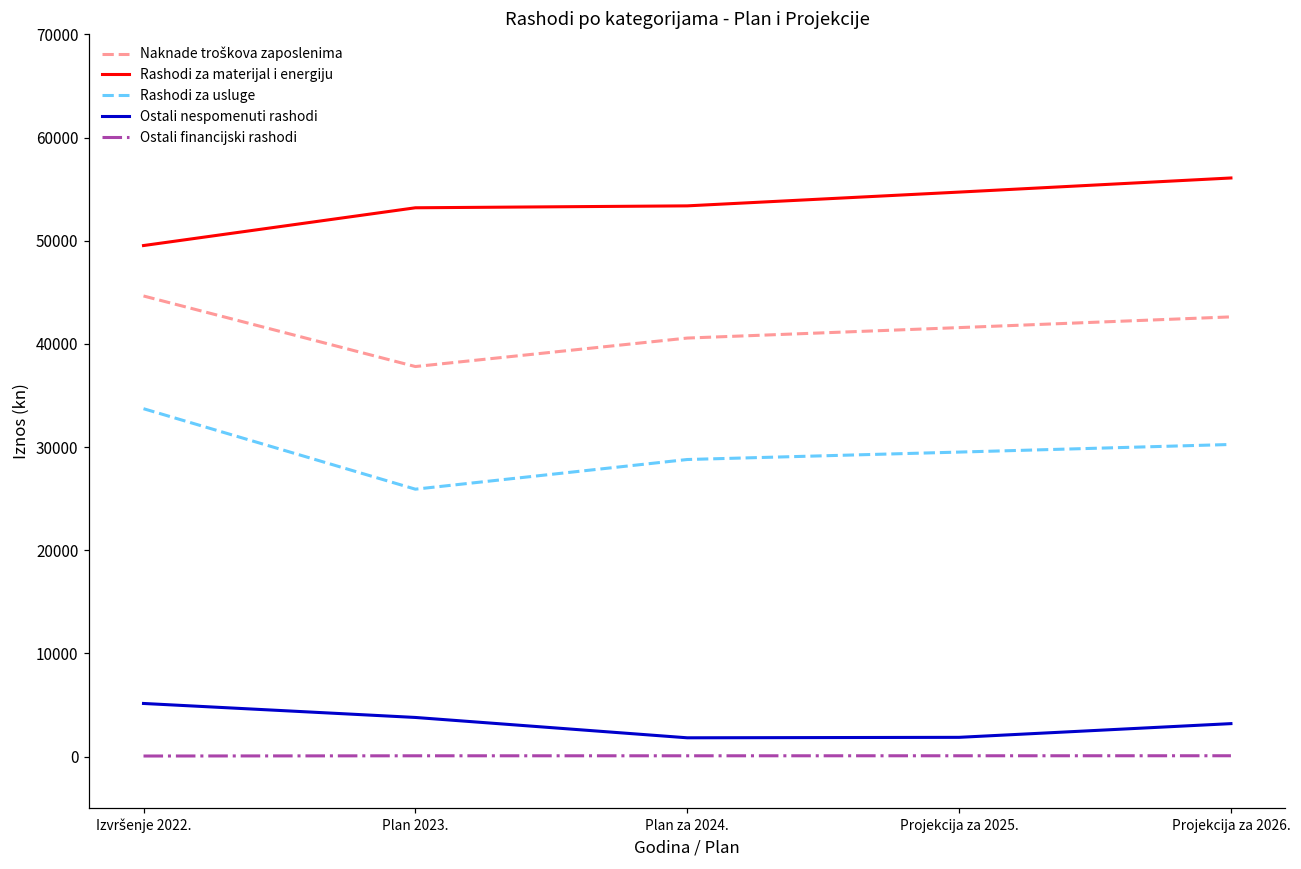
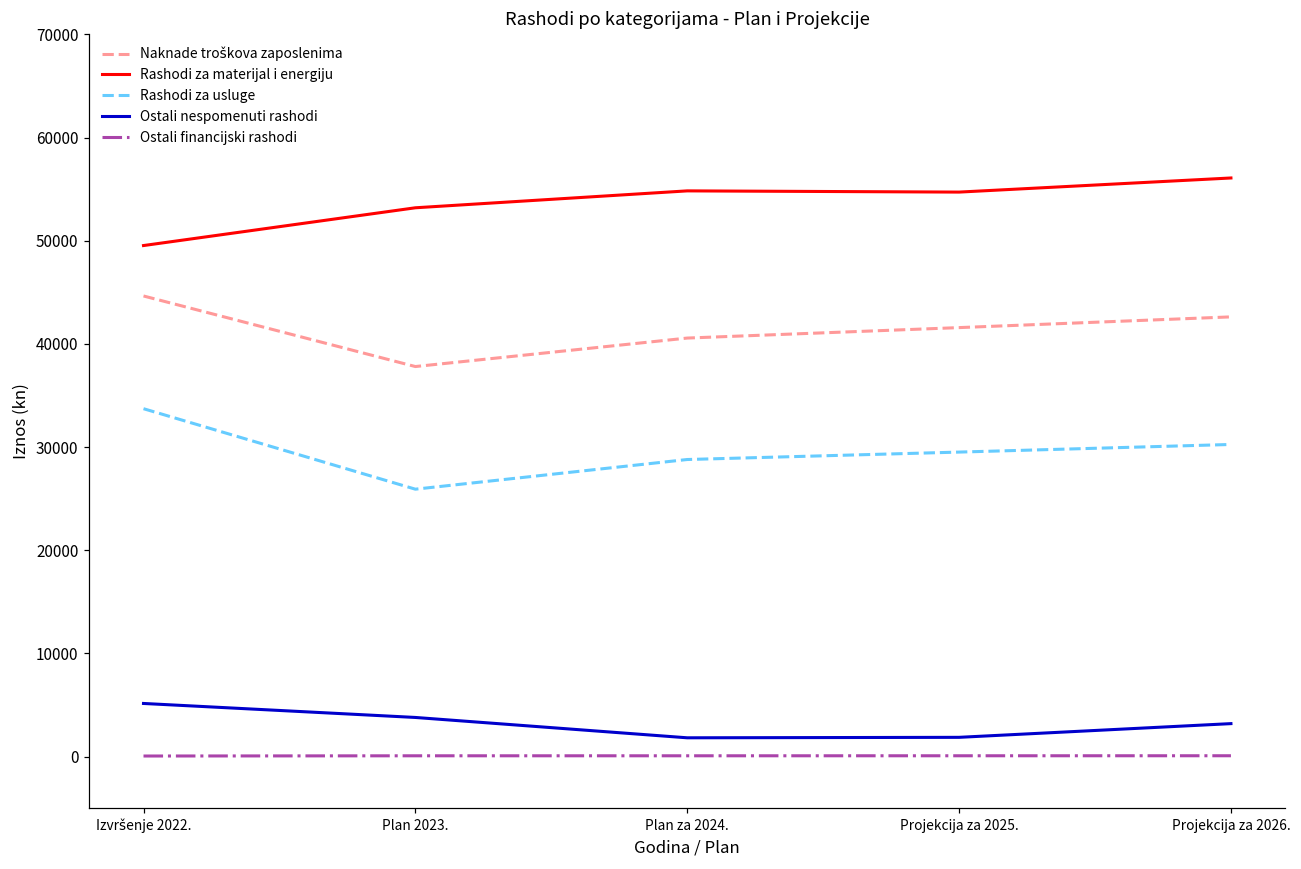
Rashodi za materijal i energiju, Plan za 2024.: 53000 -> 55000
